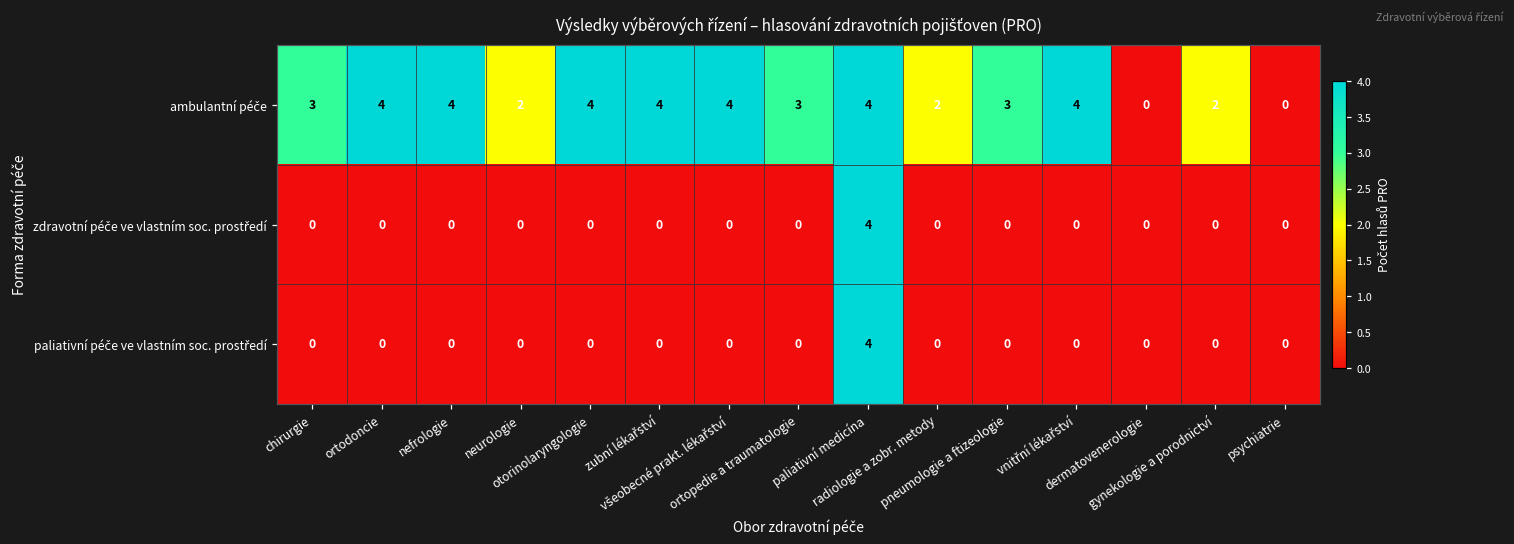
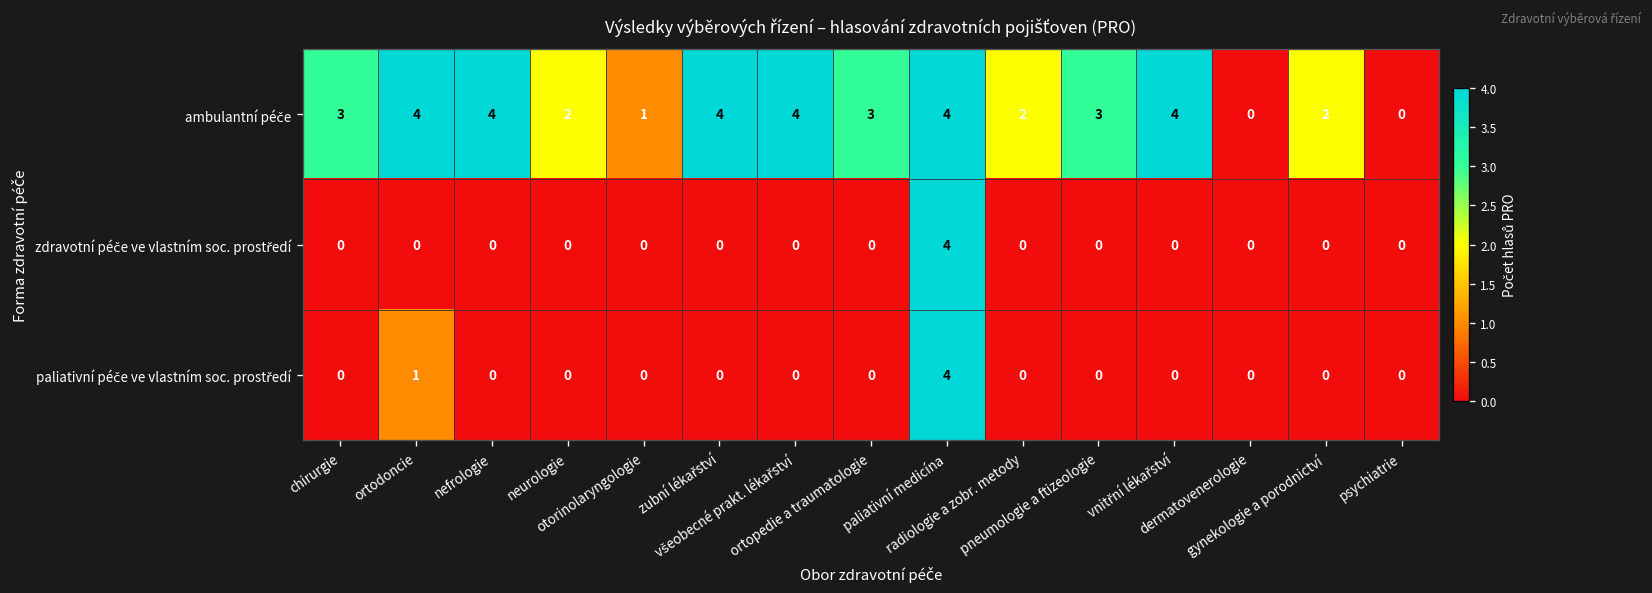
ambulantní péče, otorinolaryngologie: 4 -> 1
paliativní péče ve vlastním soc. prostředí, ortodoncie: 0 -> 1
